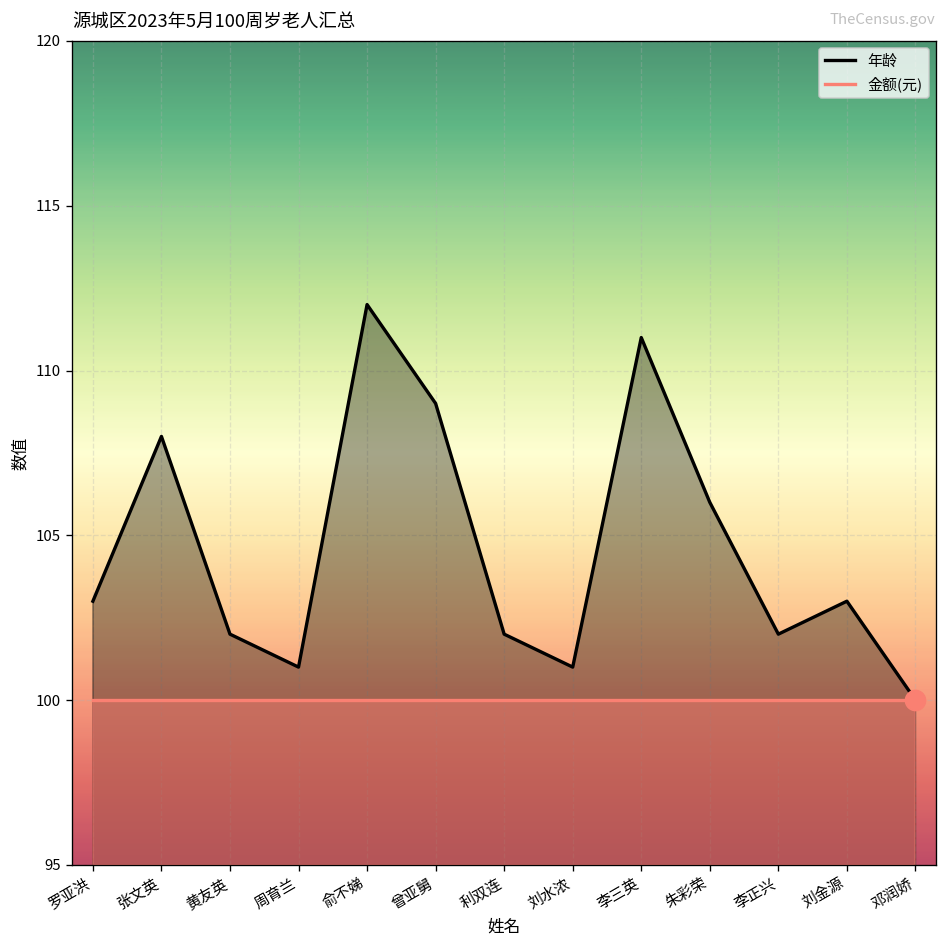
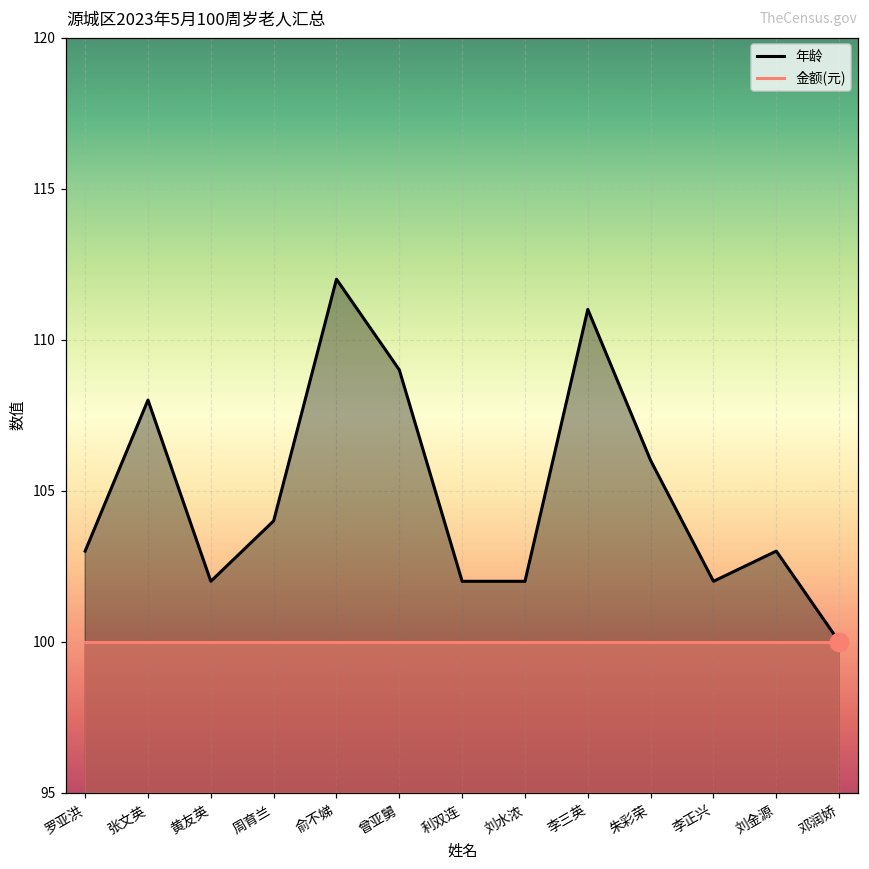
年龄, 周育兰: 101 -> 104
年龄, 刘水浓: 101 -> 102
